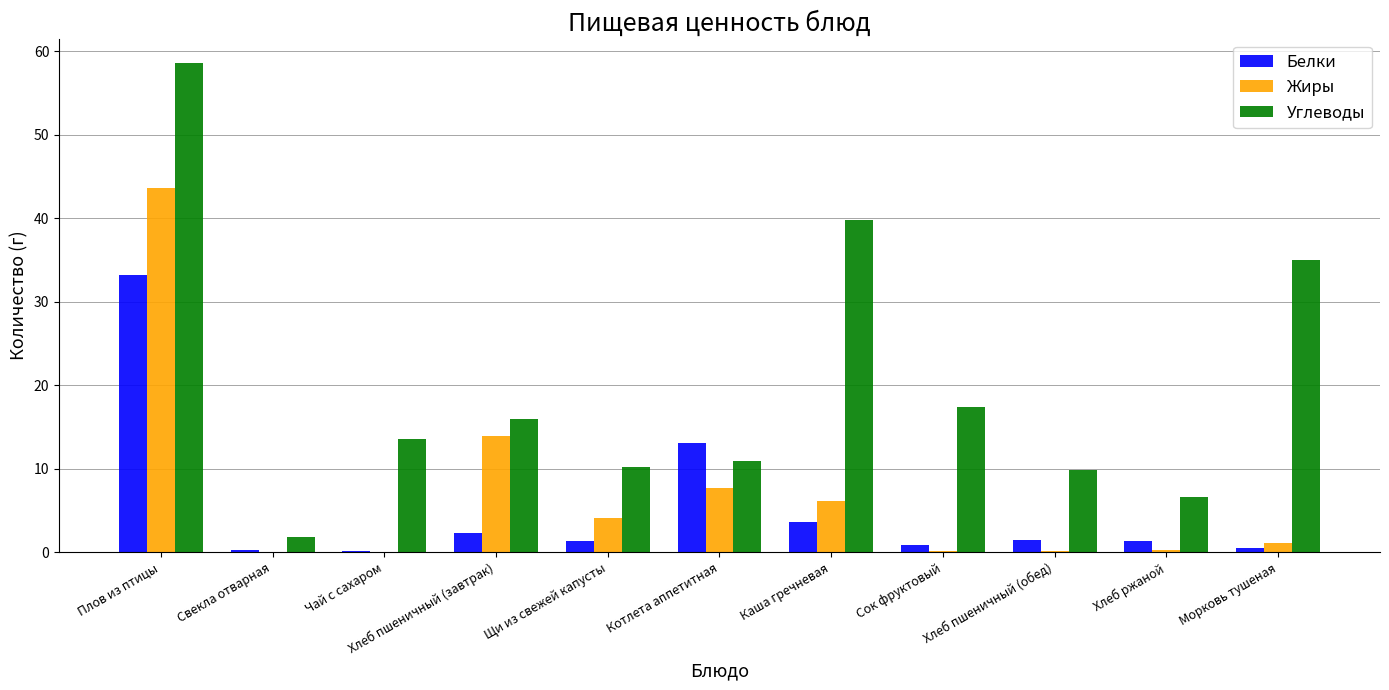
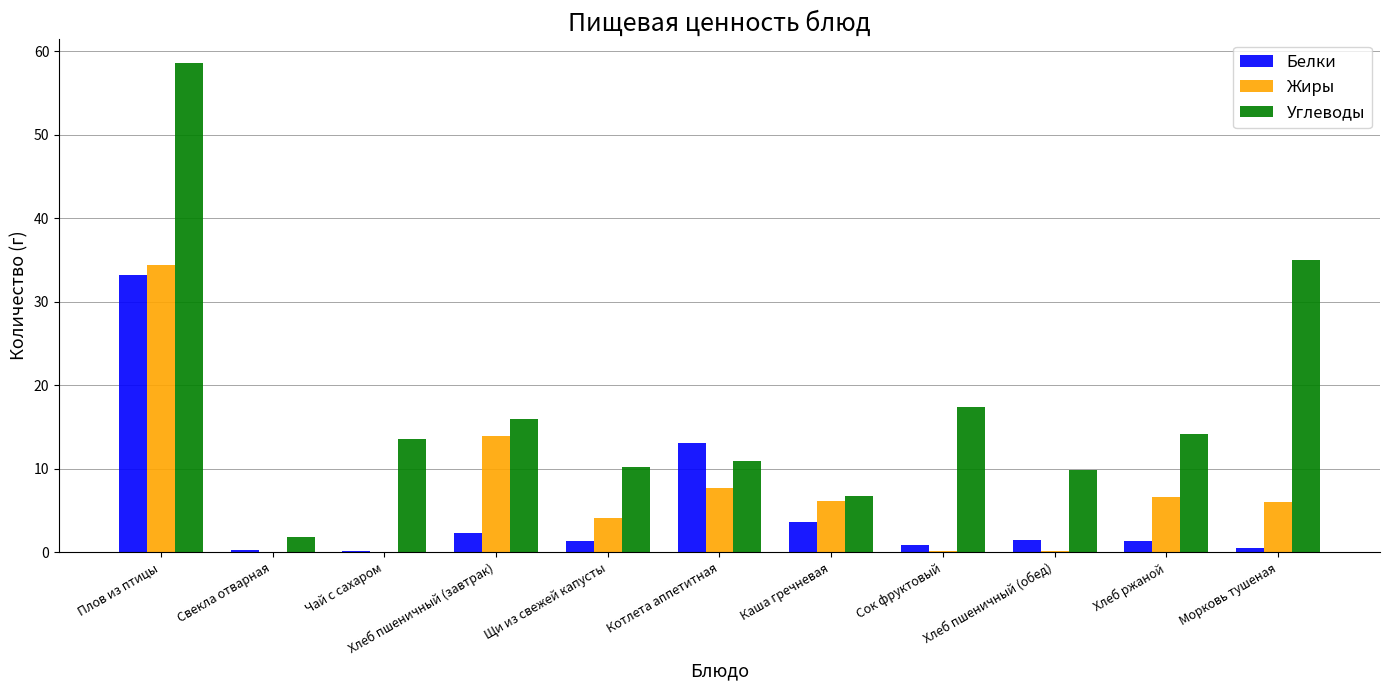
Жиры, Плов из птицы: 44 -> 34
Углеводы, Каша гречневая: 40 -> 7
Жиры, Хлеб ржаной: 0 -> 7
Углеводы, Хлеб ржаной: 7 -> 14
Жиры, Морковь тушеная: 1 -> 6
